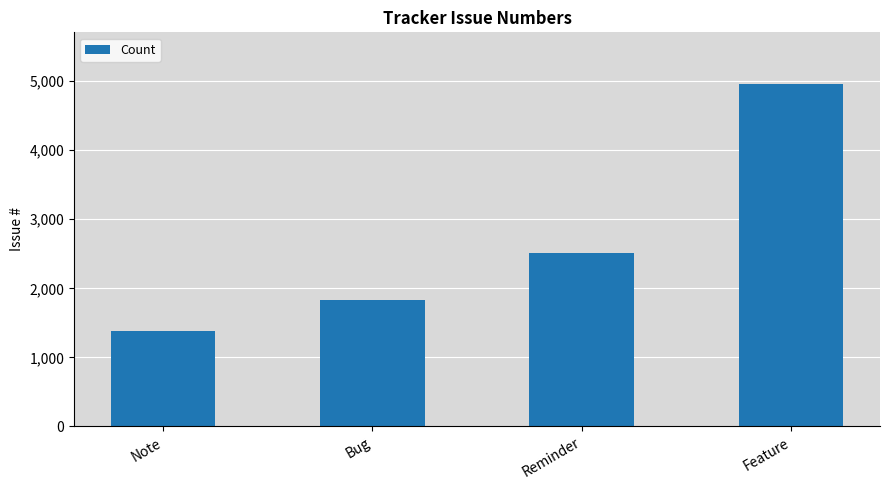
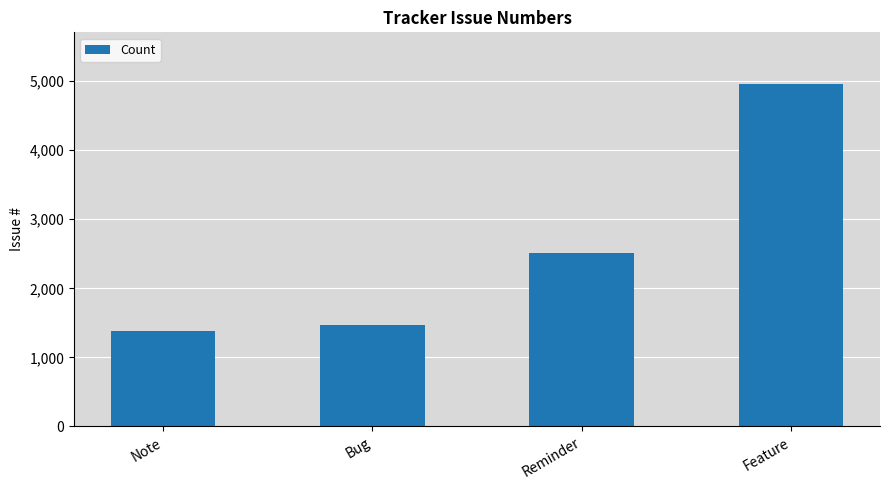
Bug: 1,800 -> 1,500
